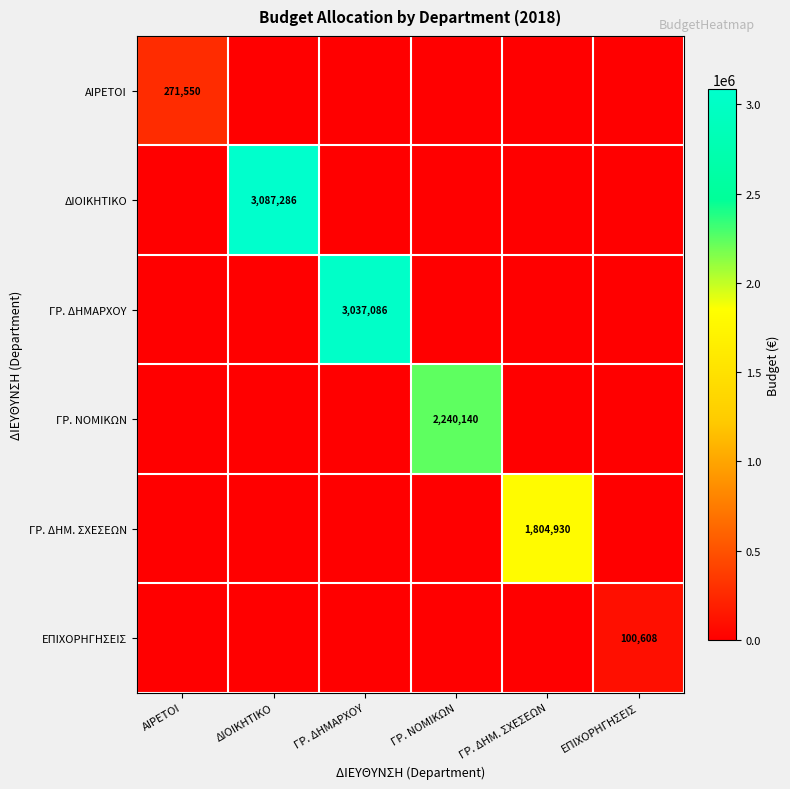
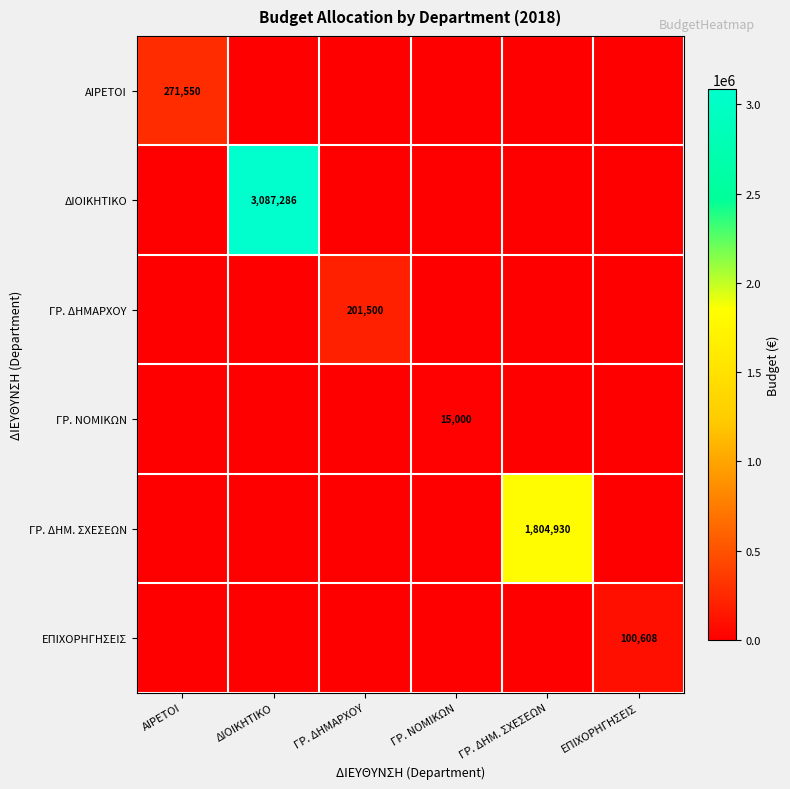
ΓΡ. ΔΗΜΑΡΧΟΥ, ΓΡ. ΔΗΜΑΡΧΟΥ: 3,037,086 -> 201,500
ΓΡ. ΝΟΜΙΚΩΝ, ΓΡ. ΝΟΜΙΚΩΝ: 2,240,140 -> 15,000
